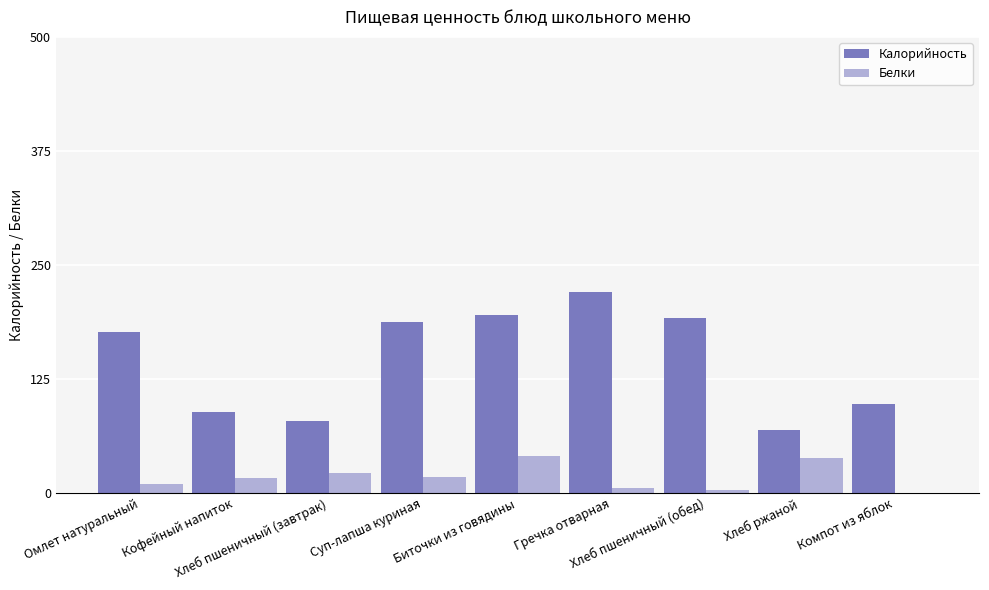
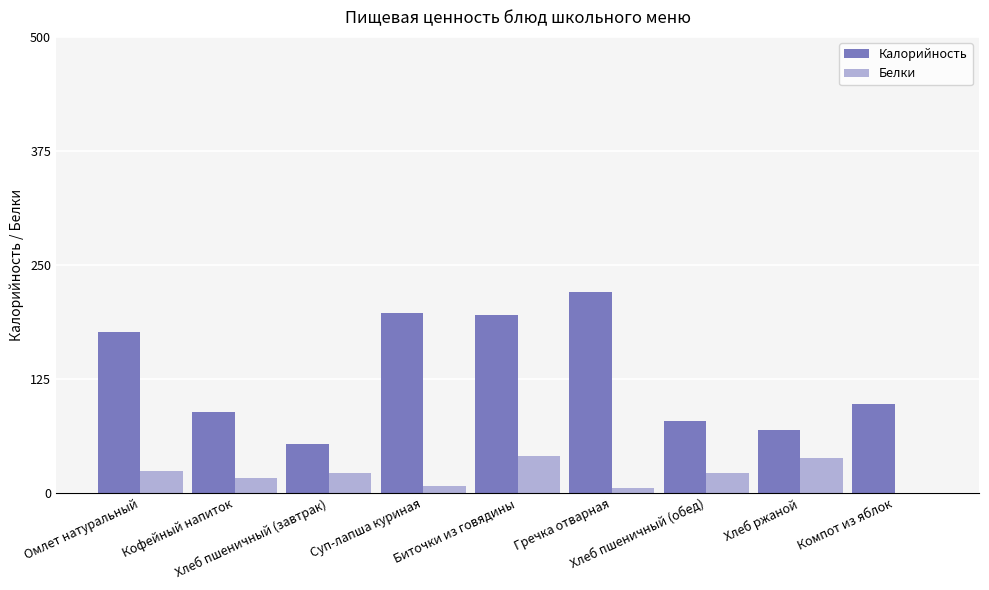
Белки, Омлет натуральный: 10 -> 20
Калорийность, Хлеб пшеничный (завтрак): 80 -> 50
Калорийность, Суп-лапша куриная: 190 -> 200
Белки, Суп-лапша куриная: 20 -> 10
Калорийность, Хлеб пшеничный (обед): 190 -> 80
Белки, Хлеб пшеничный (обед): 0 -> 20
